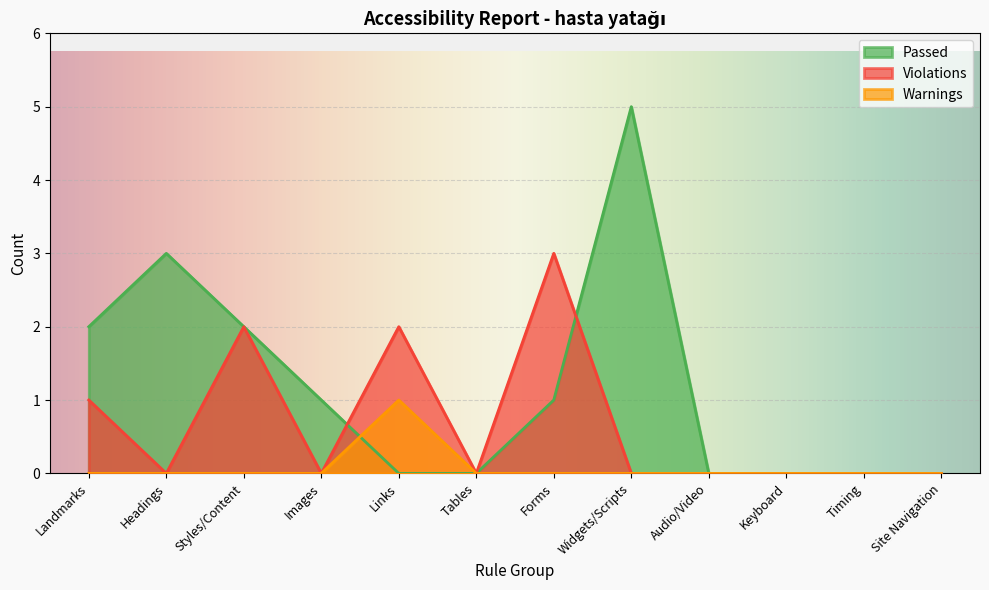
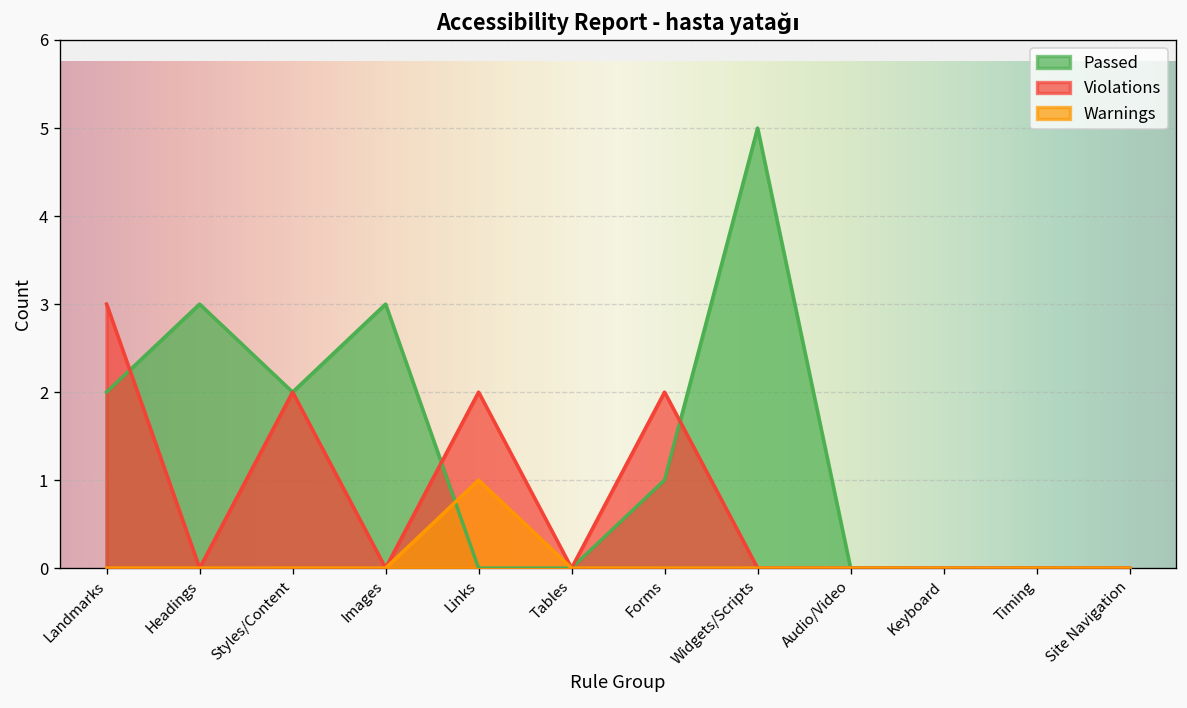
Violations, Landmarks: 1 -> 3
Passed, Images: 1 -> 3
Violations, Forms: 3 -> 2
